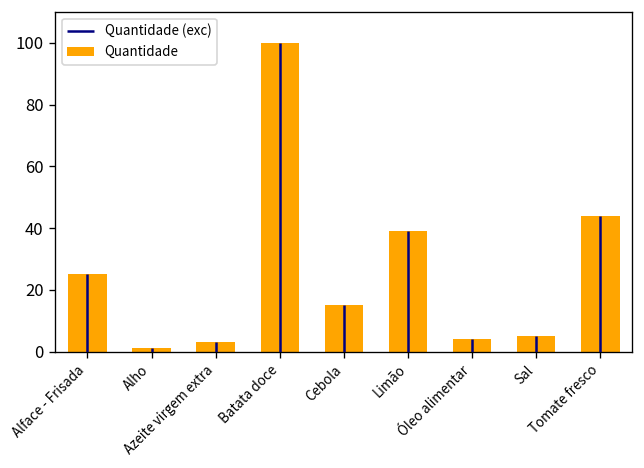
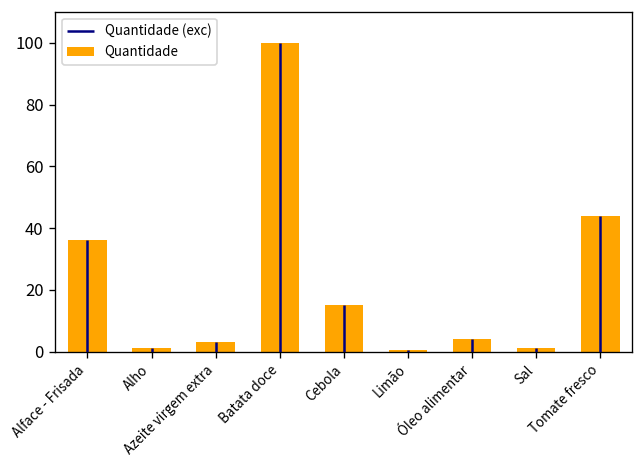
Alface - Frisada: 25 -> 36
Limão: 39 -> 1
Sal: 5 -> 1
